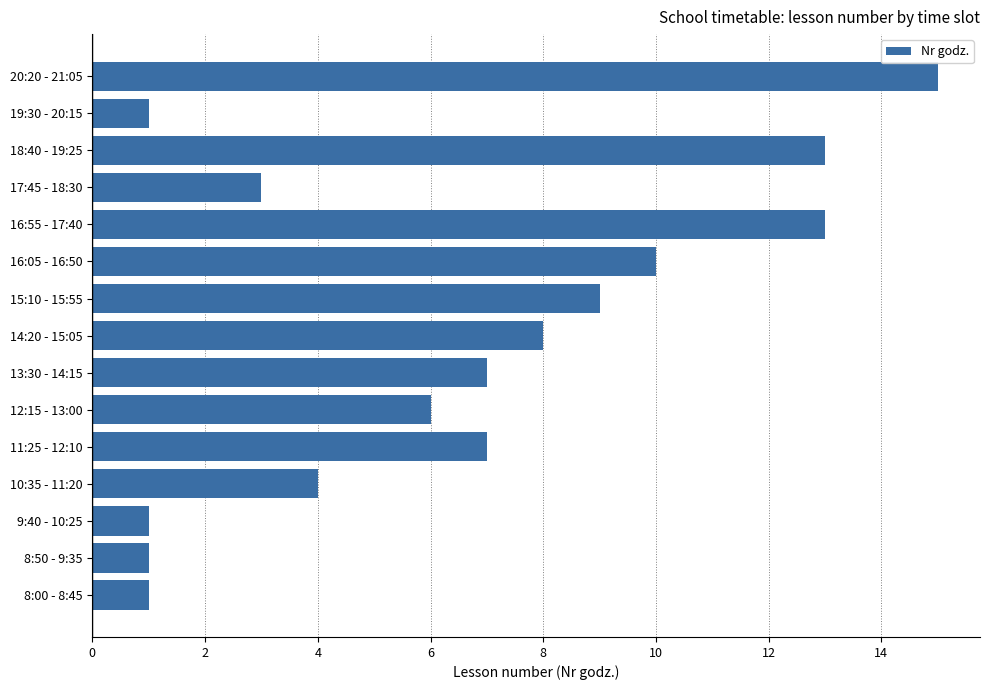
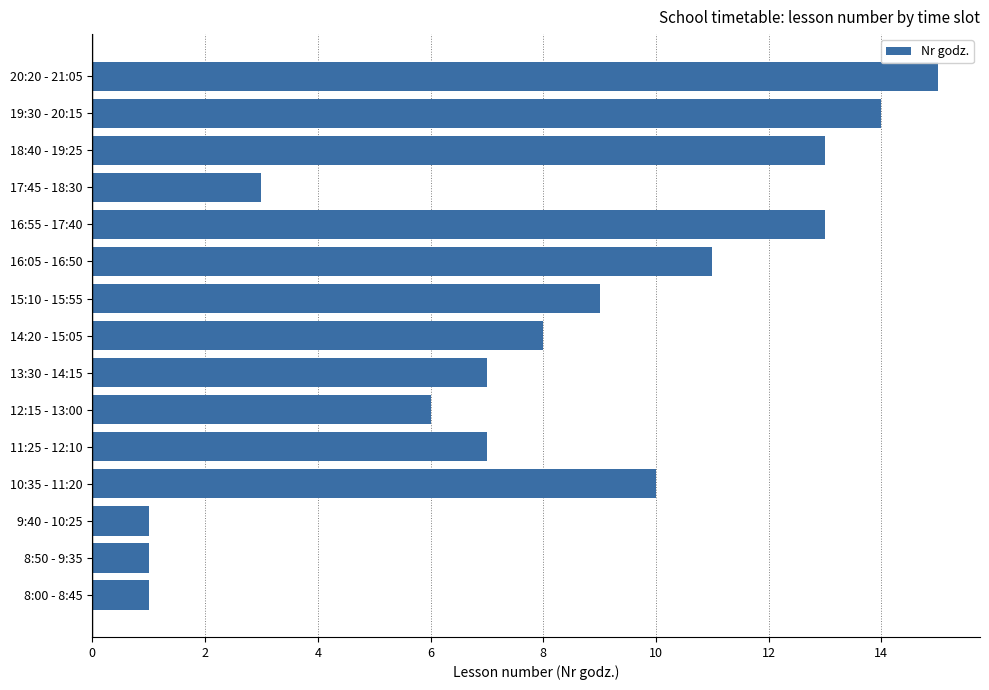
19:30 - 20:15: 1 -> 14
16:05 - 16:50: 10 -> 11
10:35 - 11:20: 4 -> 10
